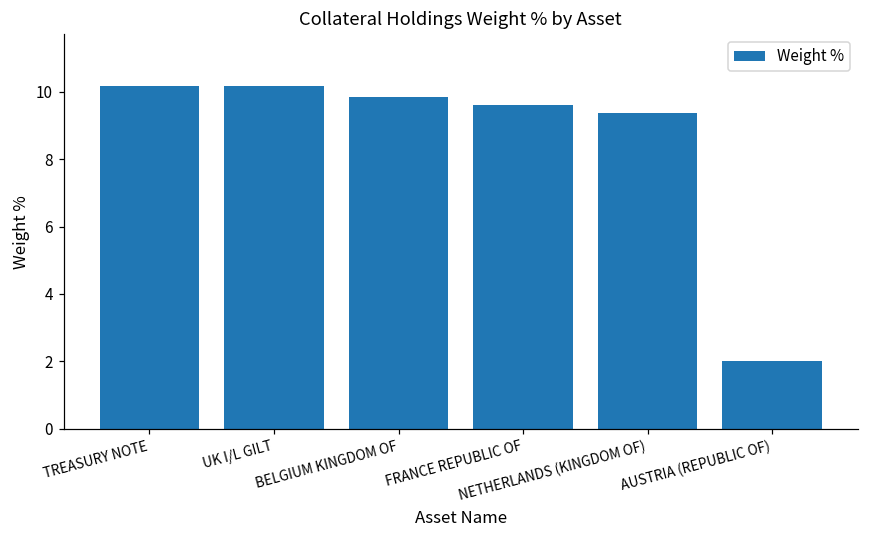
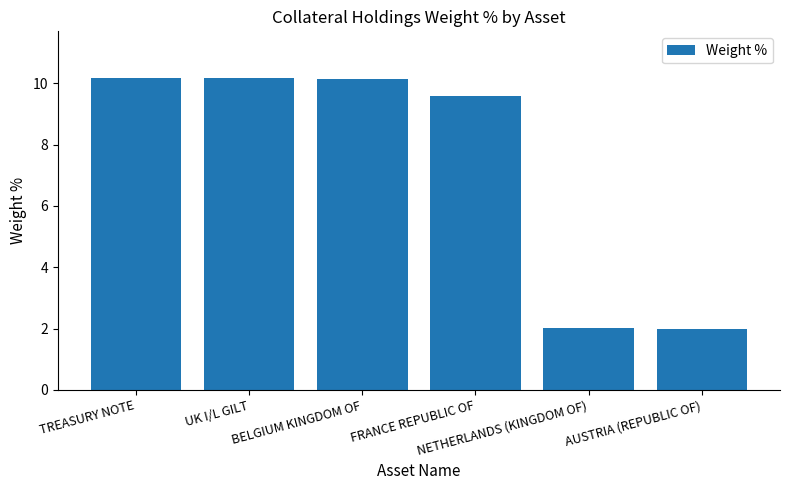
BELGIUM KINGDOM OF: 9.9 -> 10.1
NETHERLANDS (KINGDOM OF): 9.4 -> 2.0
